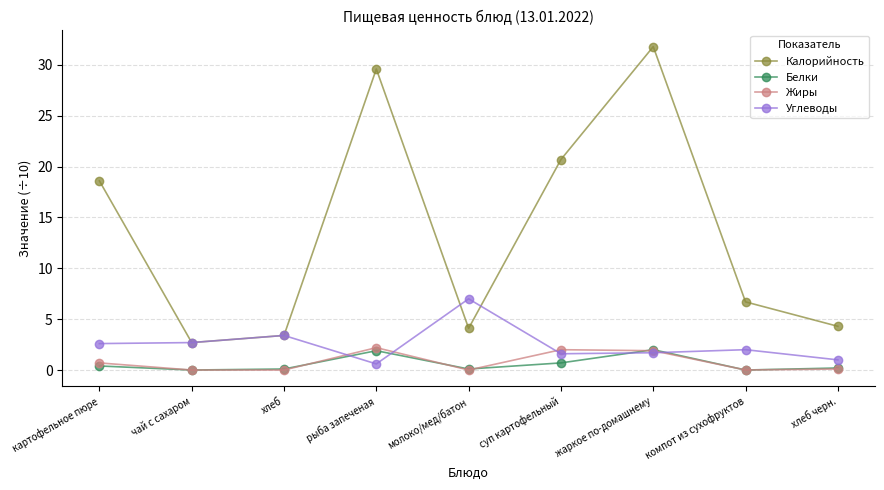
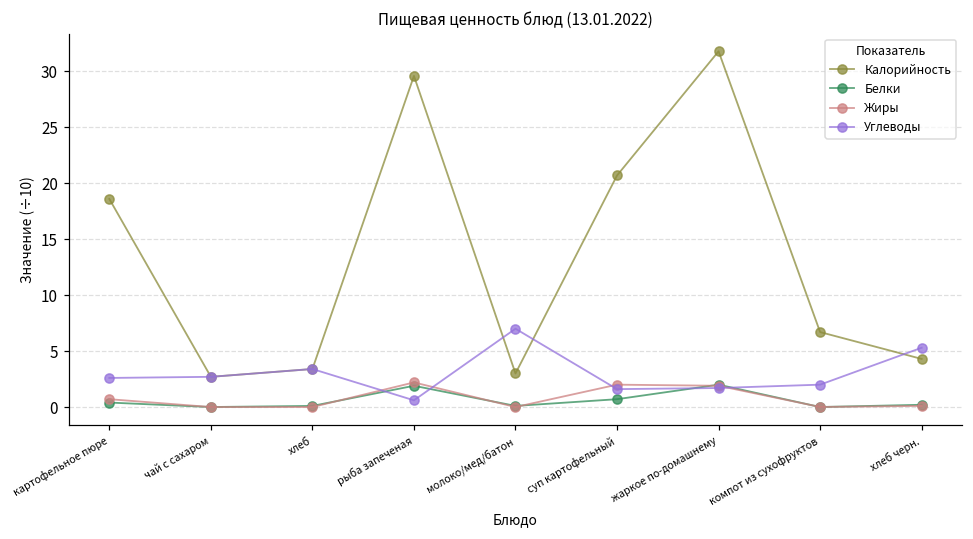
Калорийность, молоко/мед/батон: 4.1 -> 3.0
Углеводы, хлеб черн.: 1.0 -> 5.3
